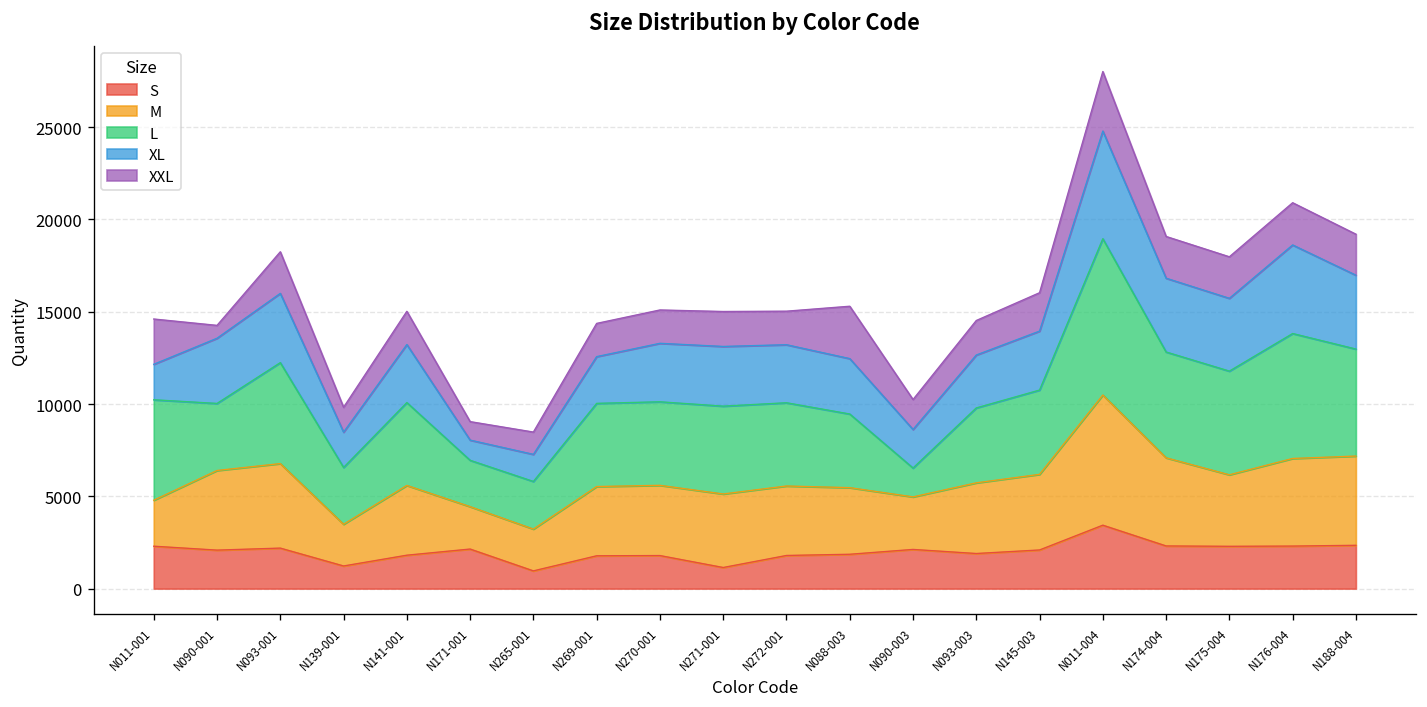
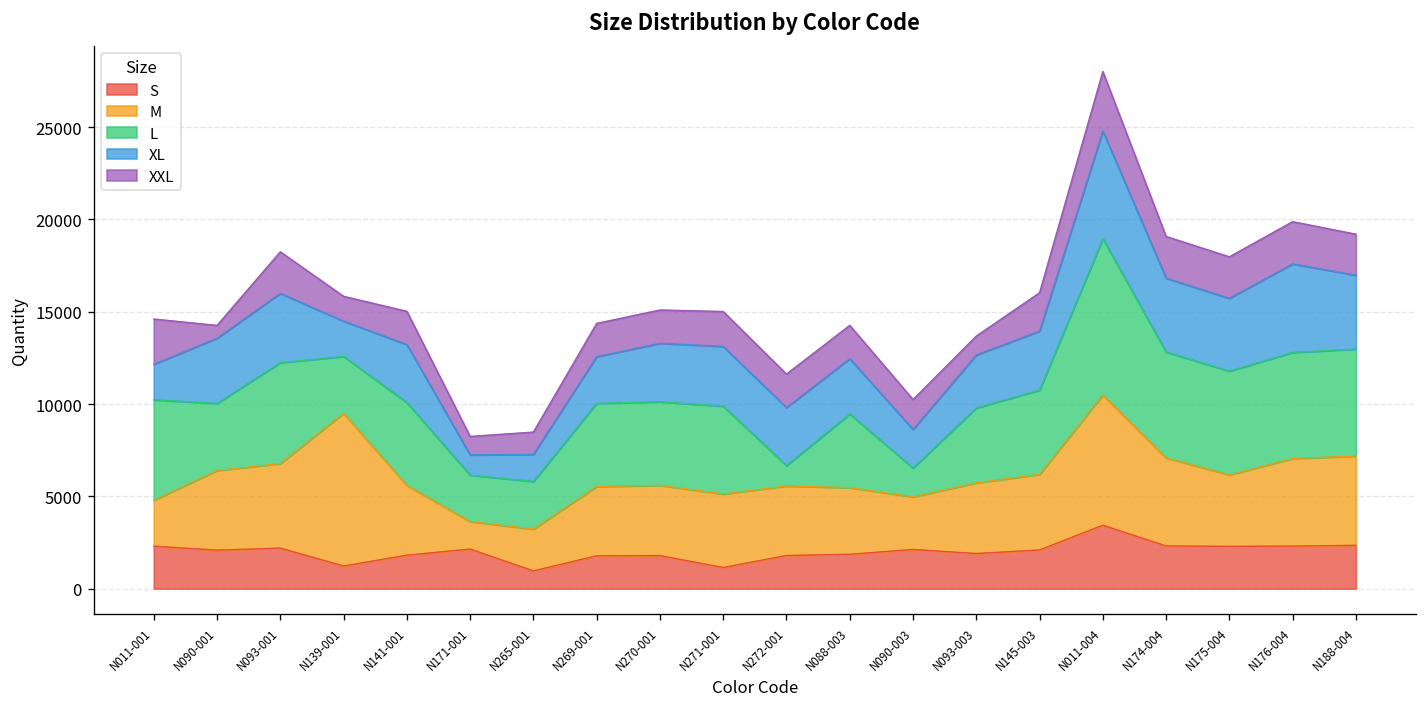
M, N139-001: 2300 -> 8300
M, N171-001: 2300 -> 1500
L, N272-001: 4500 -> 1100
XXL, N088-003: 2800 -> 1800
XXL, N093-003: 1900 -> 1000
L, N176-004: 6800 -> 5700
